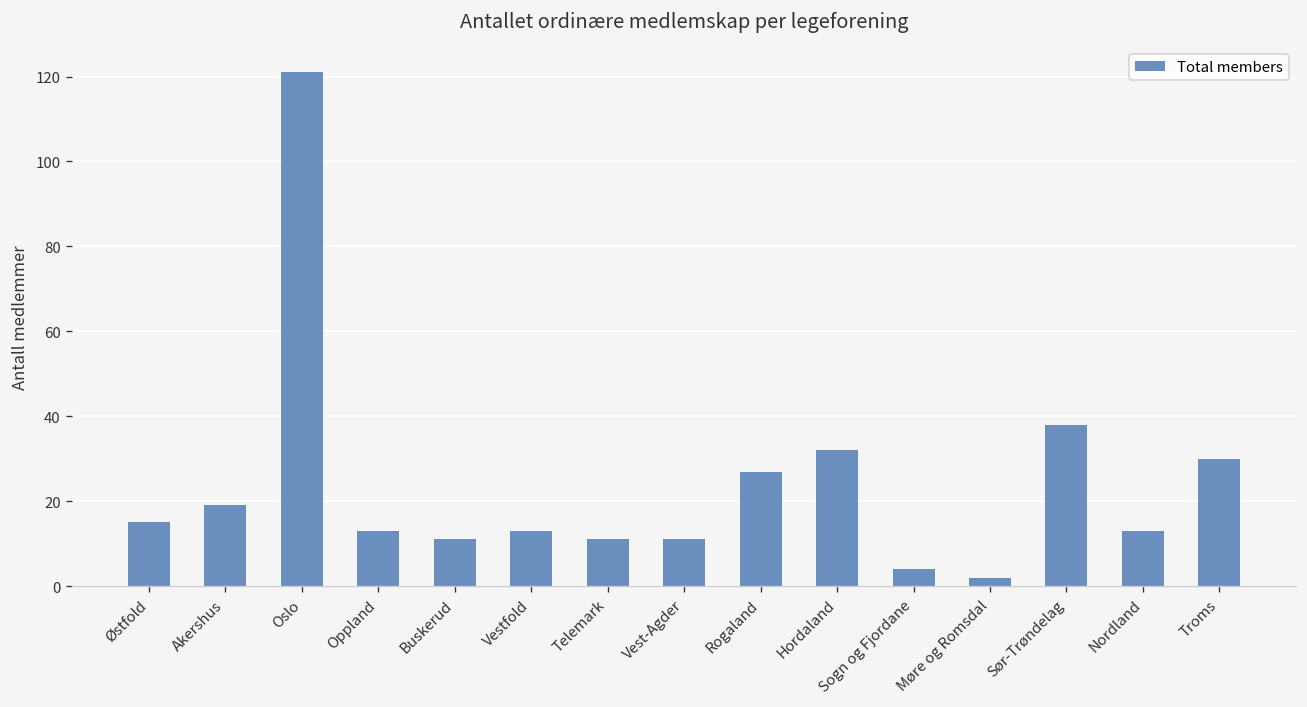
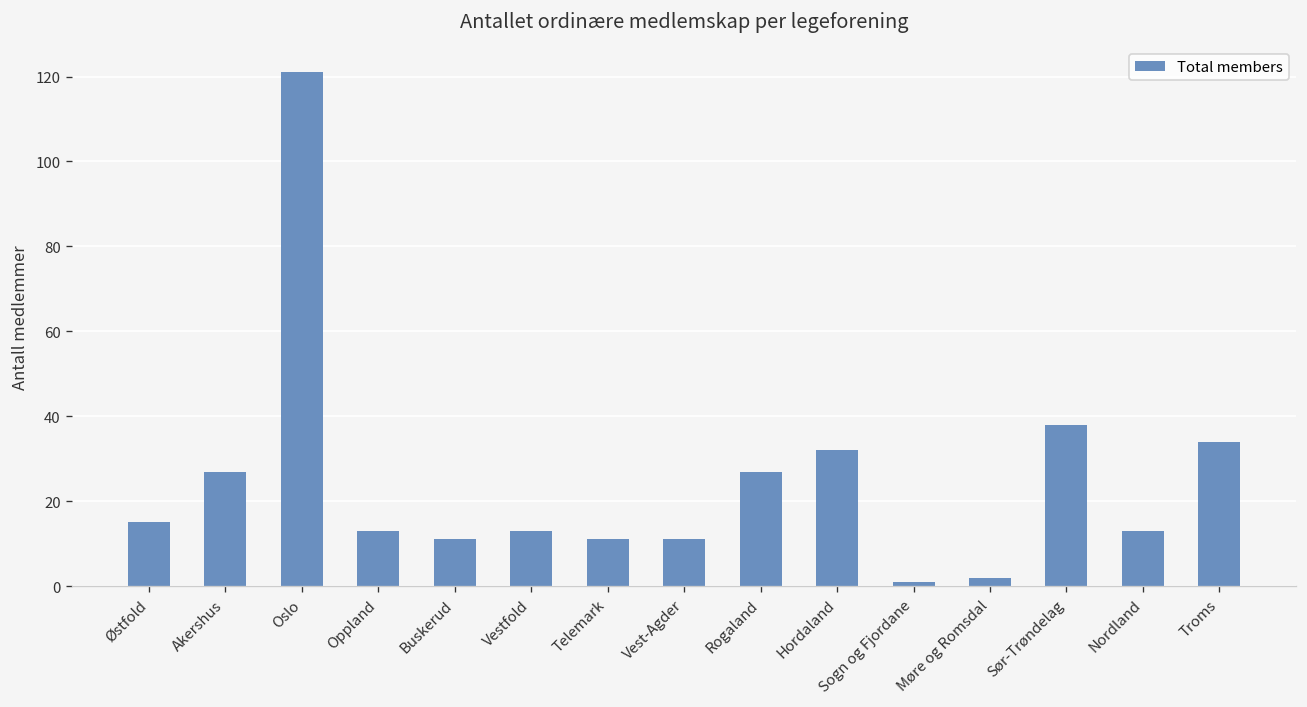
Akershus: 19 -> 27
Sogn og Fjordane: 4 -> 1
Troms: 30 -> 34
